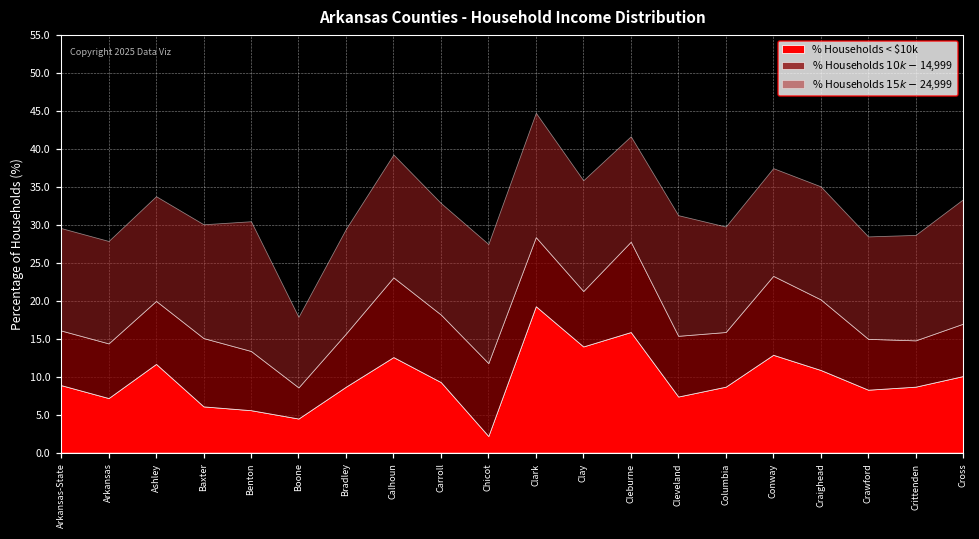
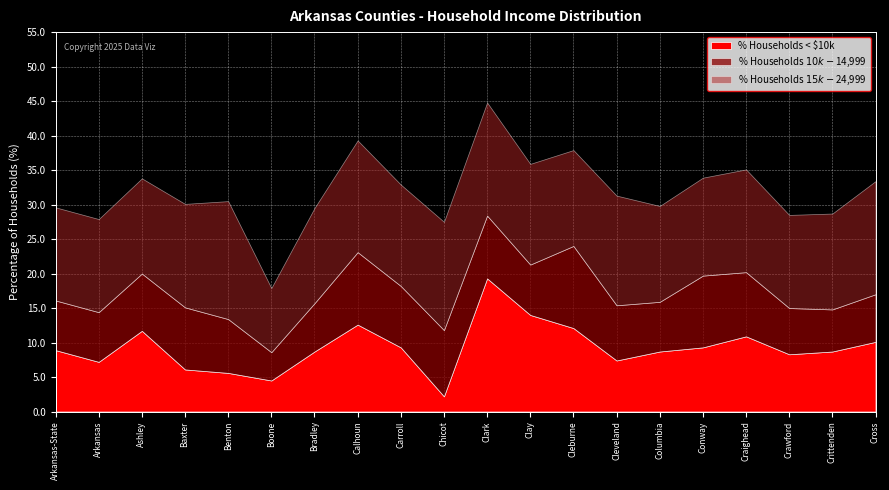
% Households < $10k, Cleburne: 16 -> 12
% Households < $10k, Conway: 13 -> 9
